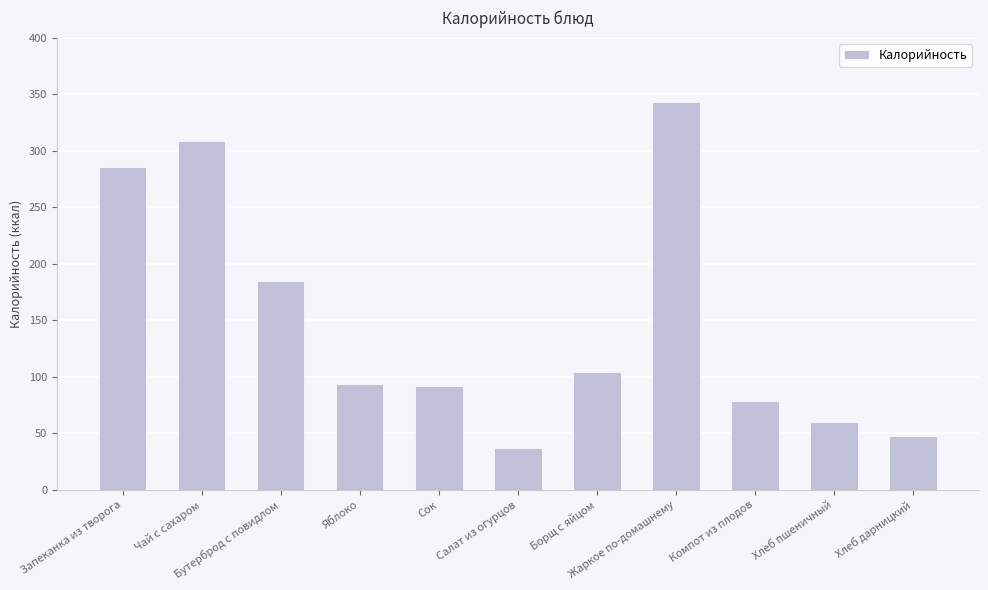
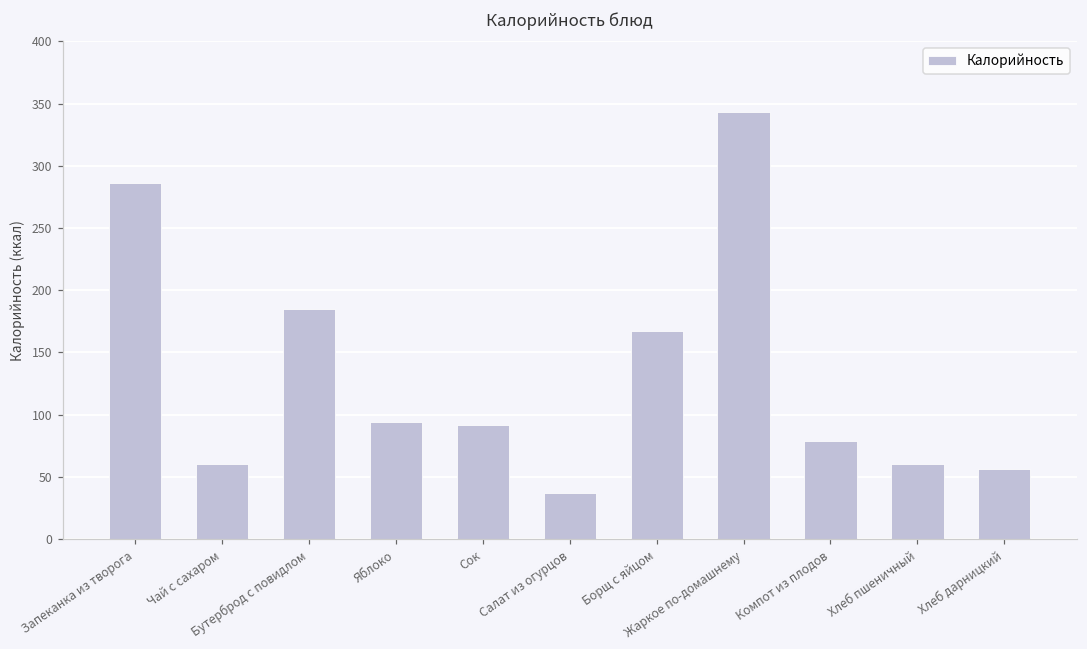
Чай с сахаром: 309 -> 60
Борщ с яйцом: 104 -> 167
Хлеб дарницкий: 48 -> 56
